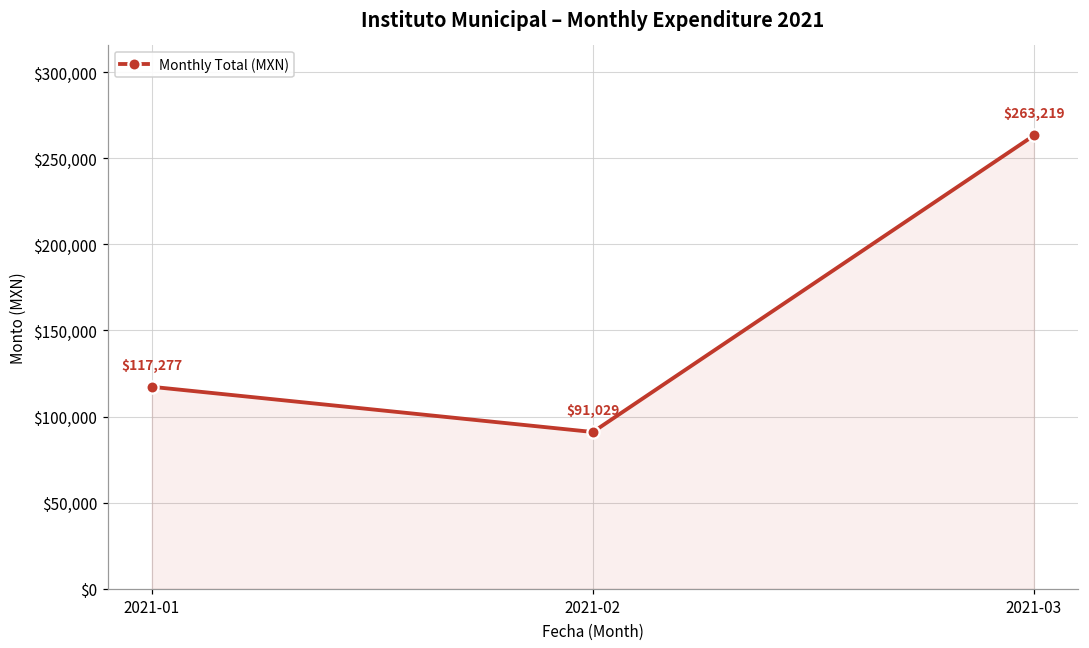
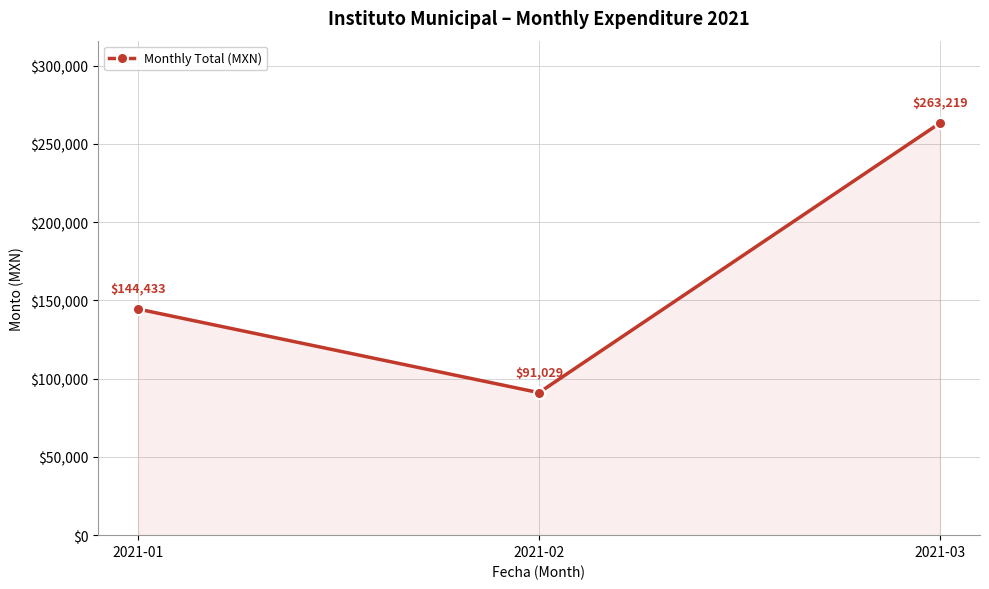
2021-01: $117,277 -> $144,433
